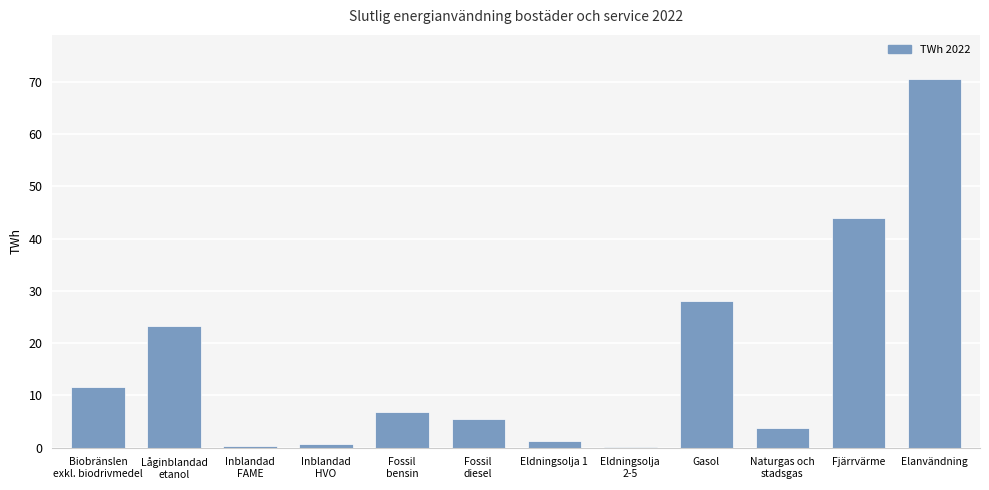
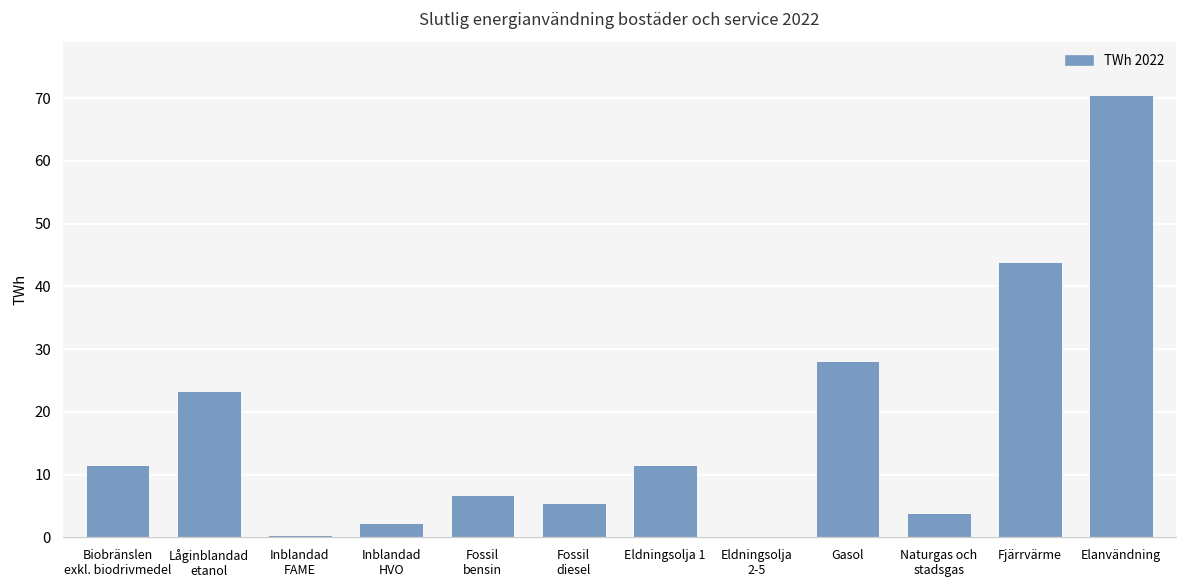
Inblandad HVO: 1 -> 2
Eldningsolja 1: 1 -> 11
